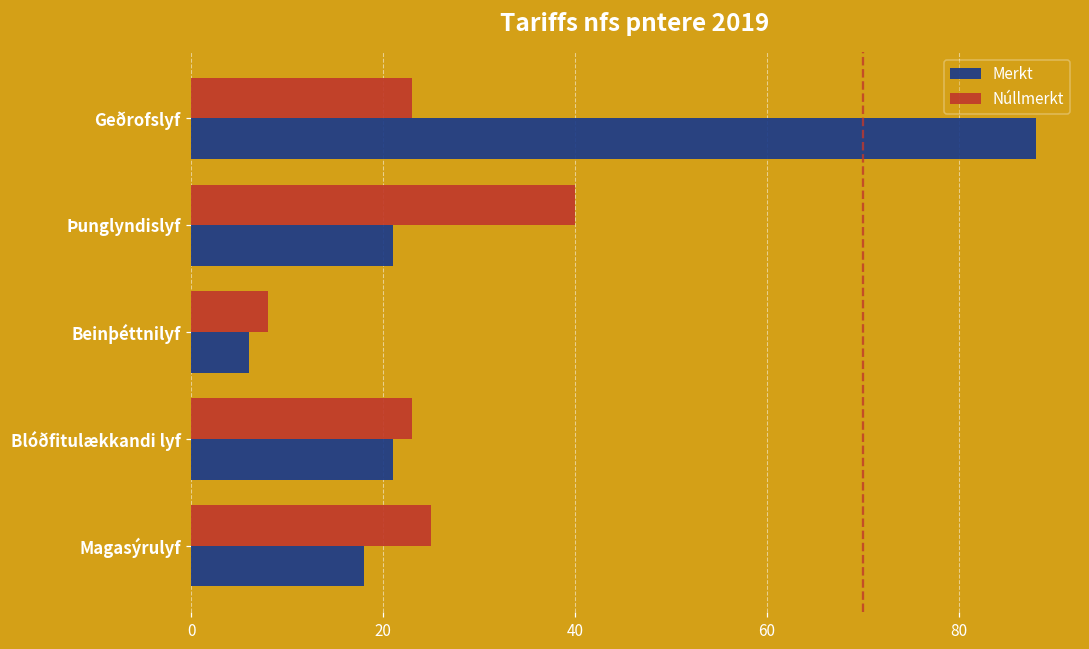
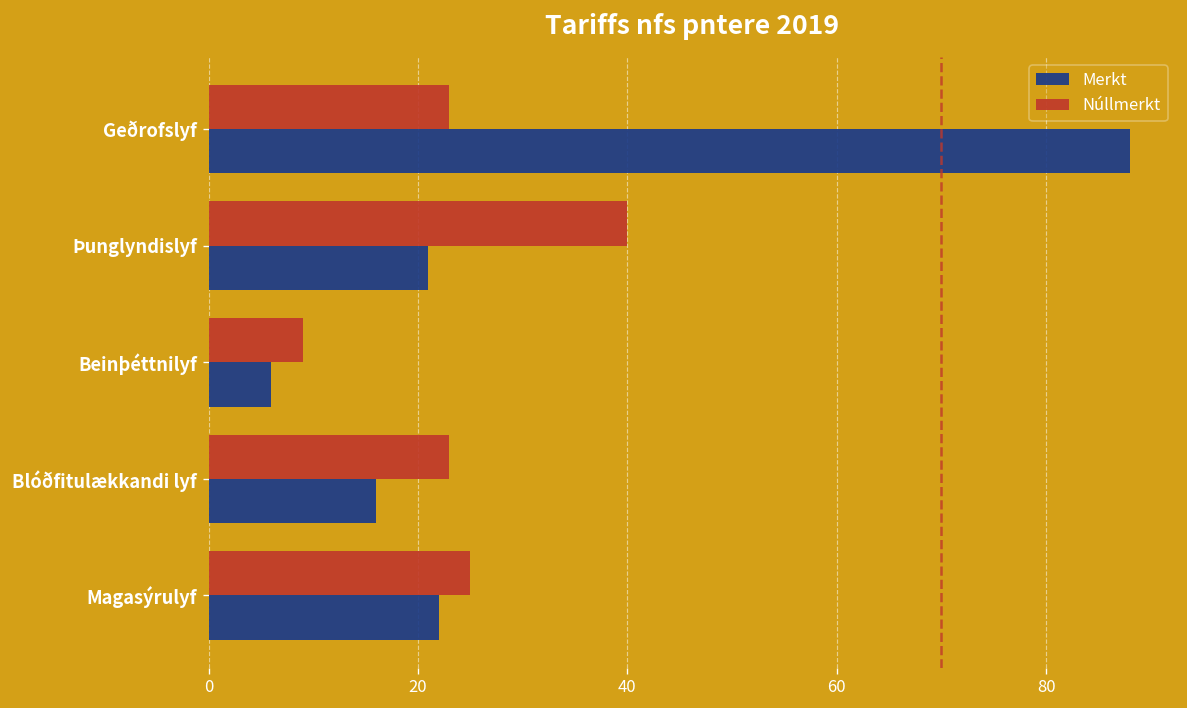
Núllmerkt, Beinþéttnilyf: 8 -> 9
Merkt, Blóðfitulækkandi lyf: 21 -> 16
Merkt, Magasýrulyf: 18 -> 22
